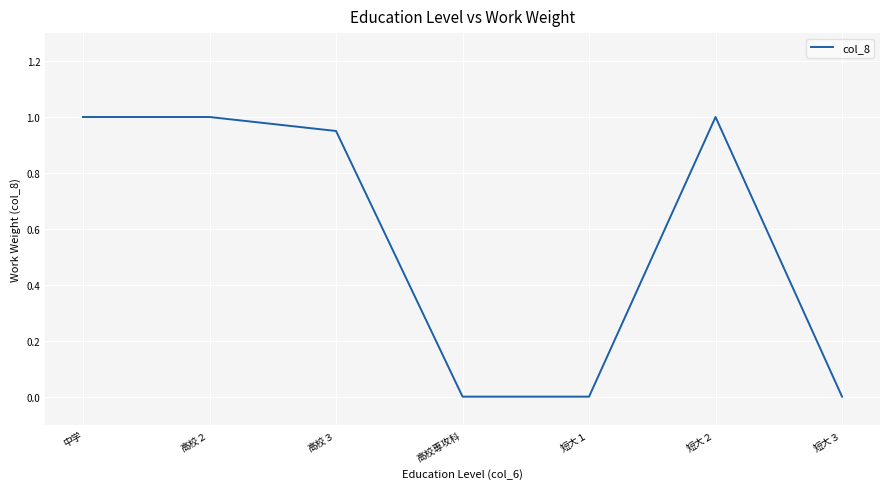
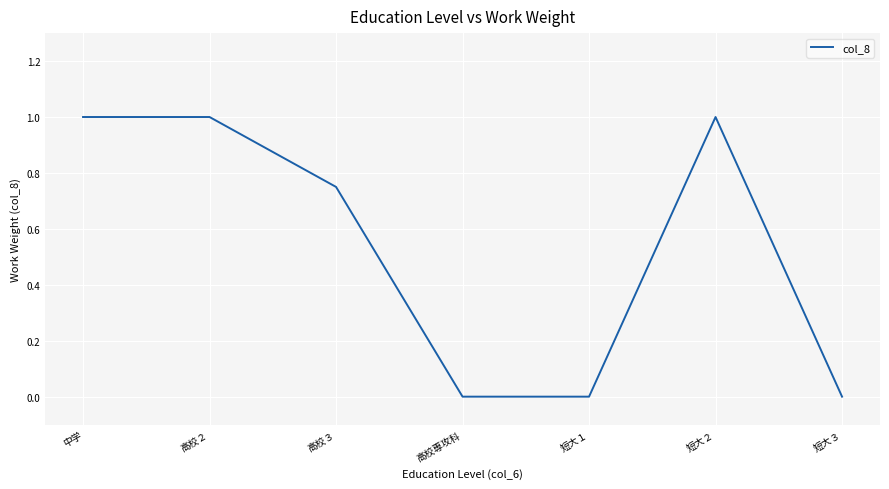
高校３: 0.95 -> 0.75
